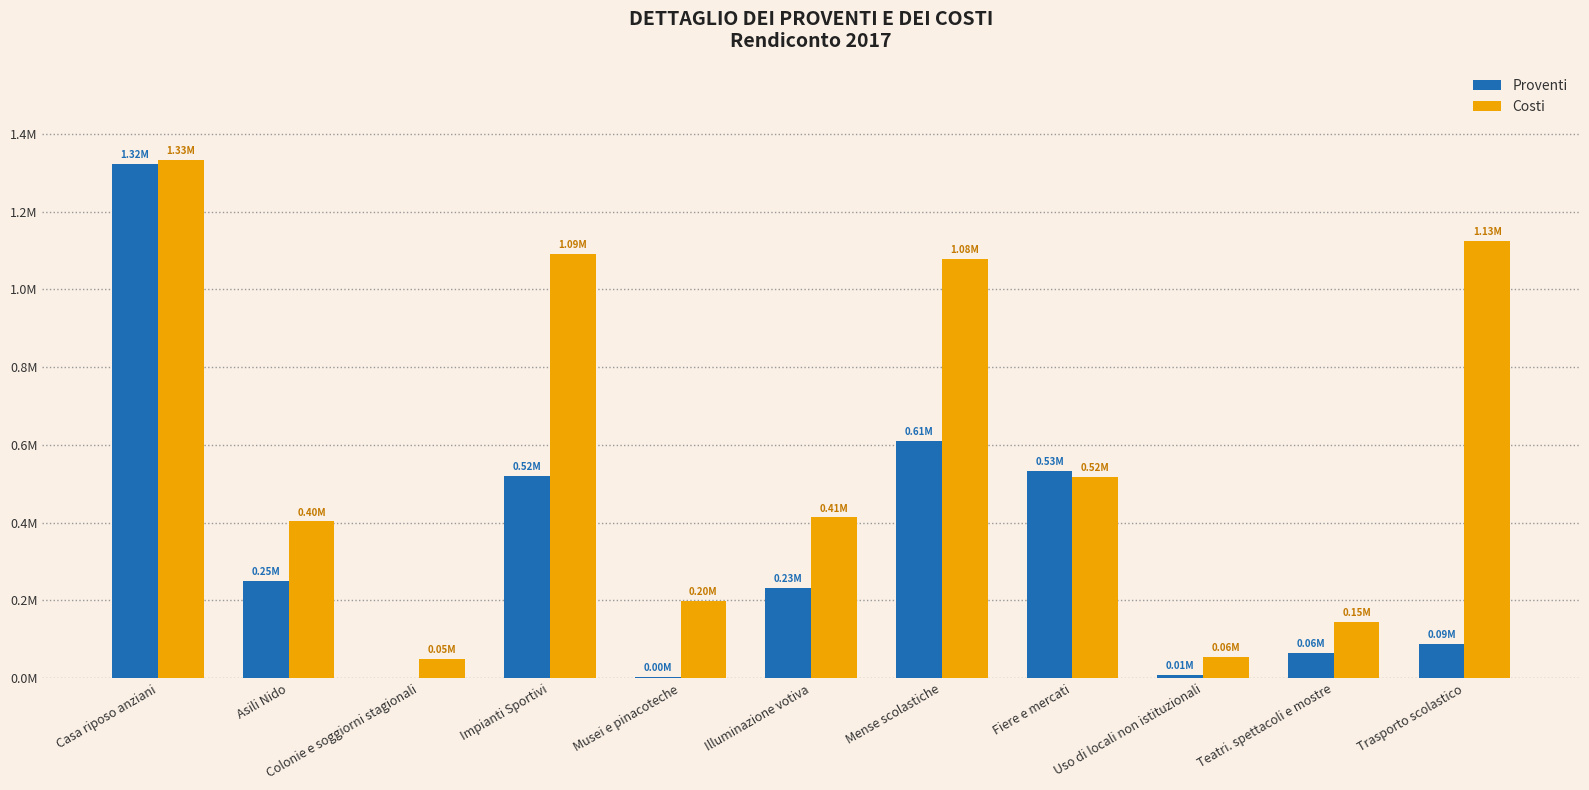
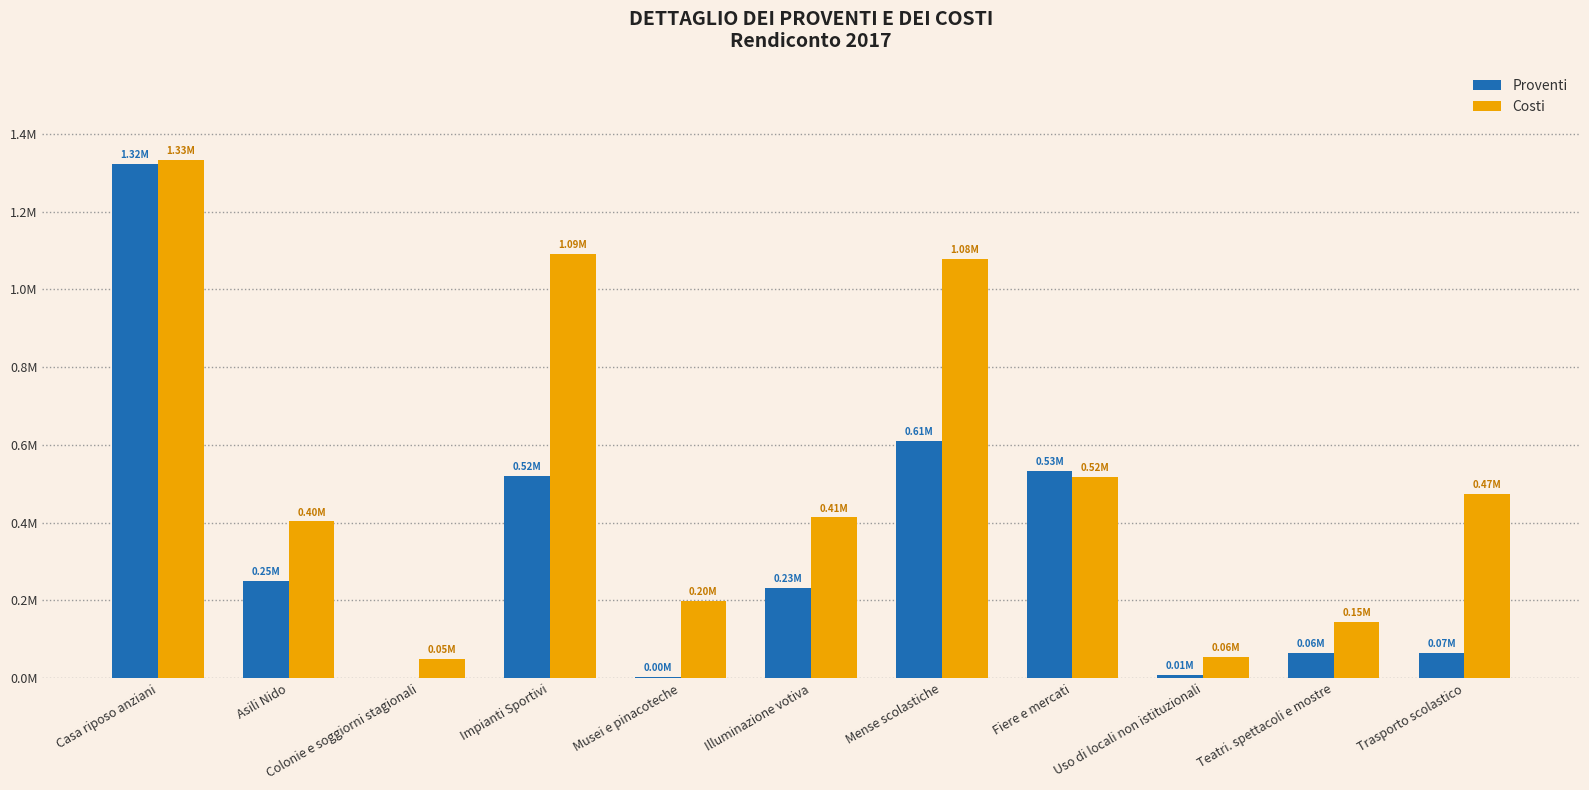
Proventi, Trasporto scolastico: 0.09M -> 0.07M
Costi, Trasporto scolastico: 1.13M -> 0.47M
